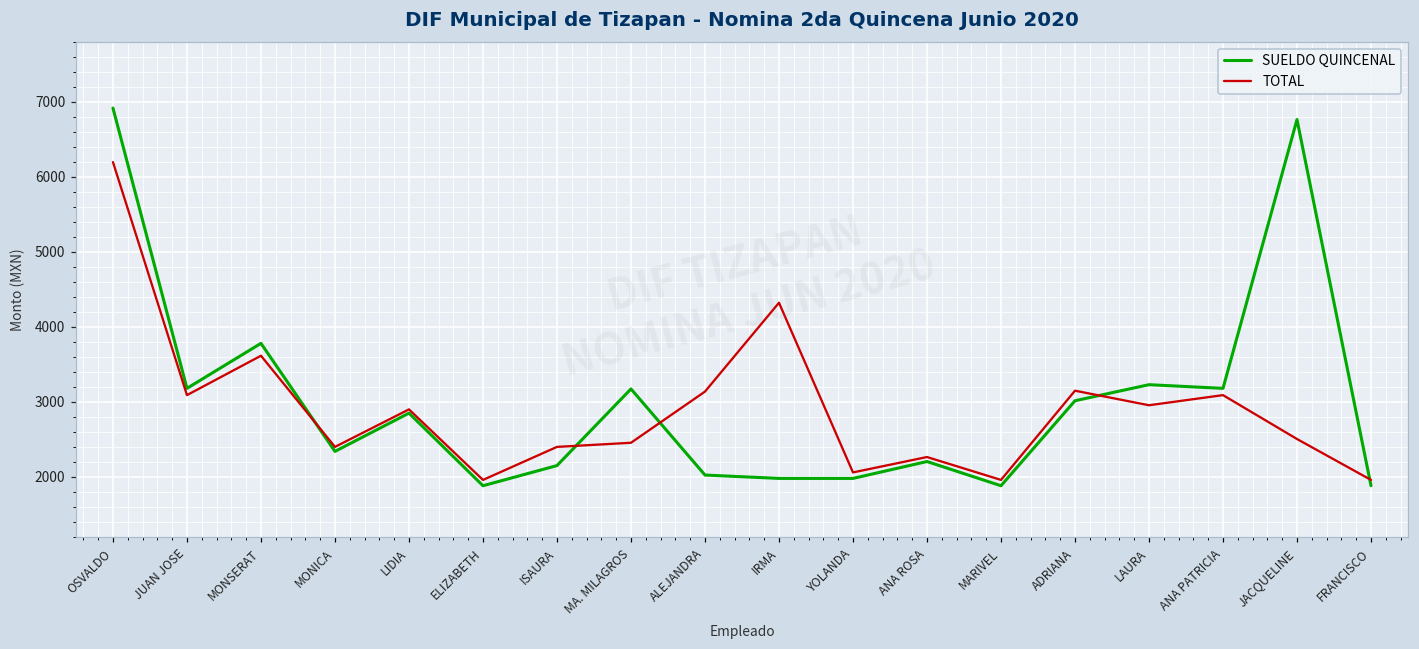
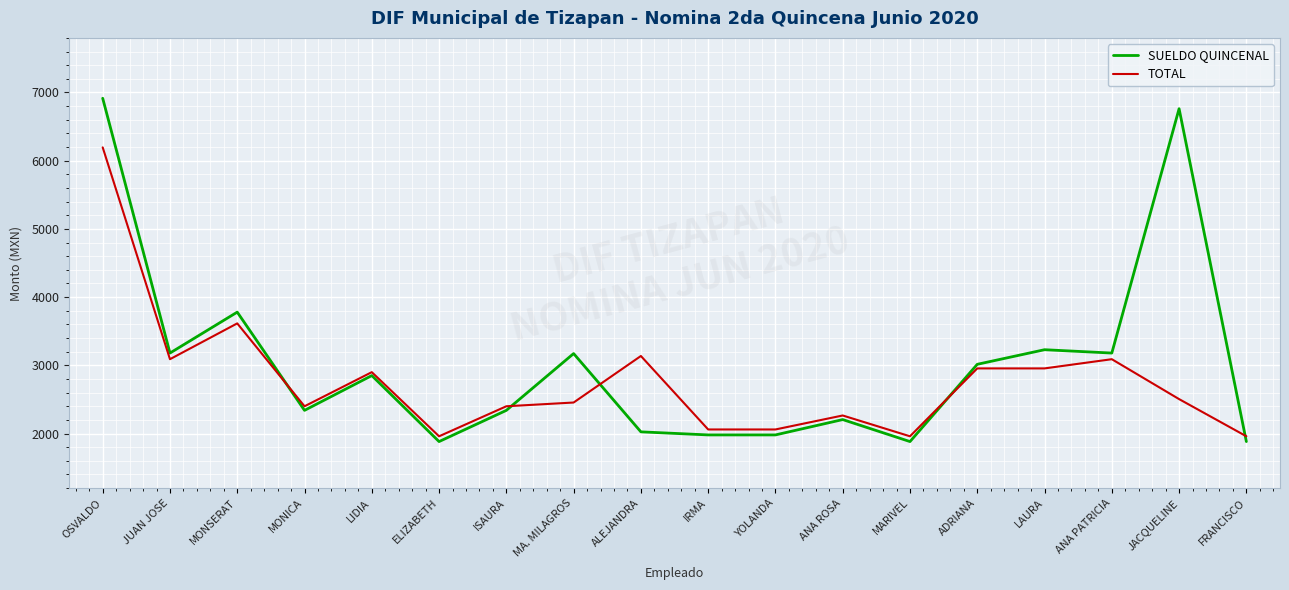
SUELDO QUINCENAL, ISAURA: 2200 -> 2300
TOTAL, IRMA: 4300 -> 2100
TOTAL, ADRIANA: 3100 -> 3000
